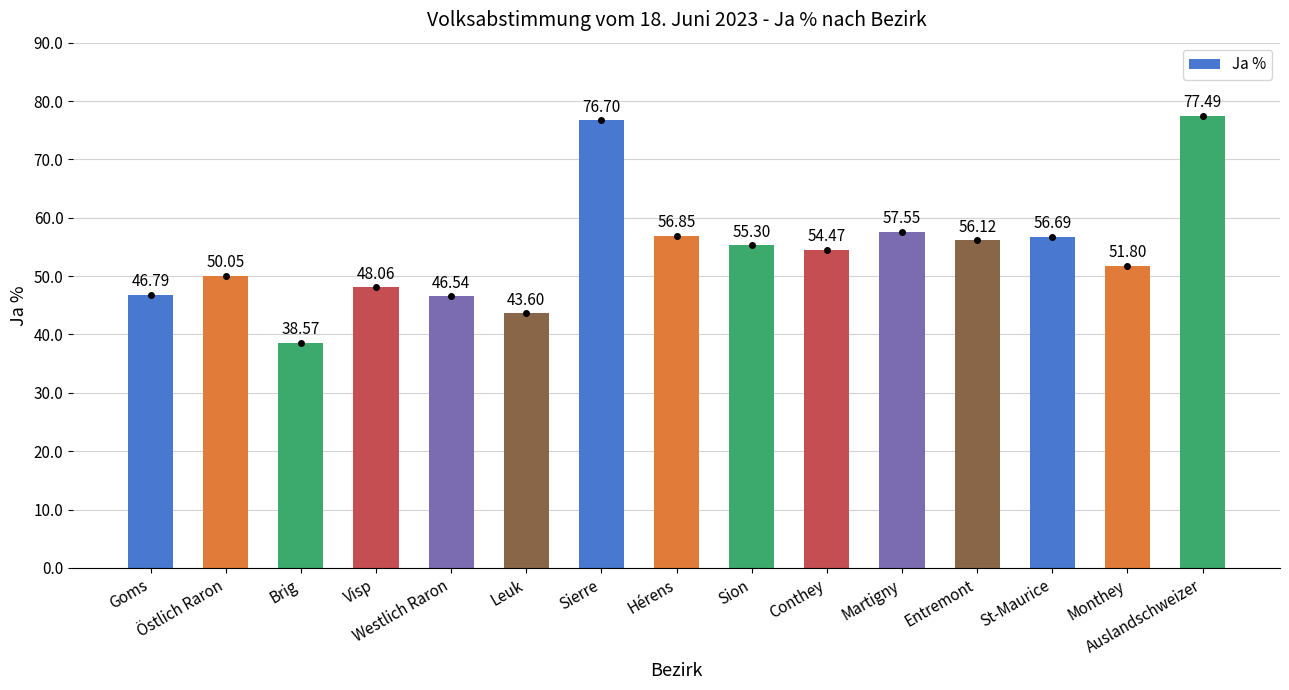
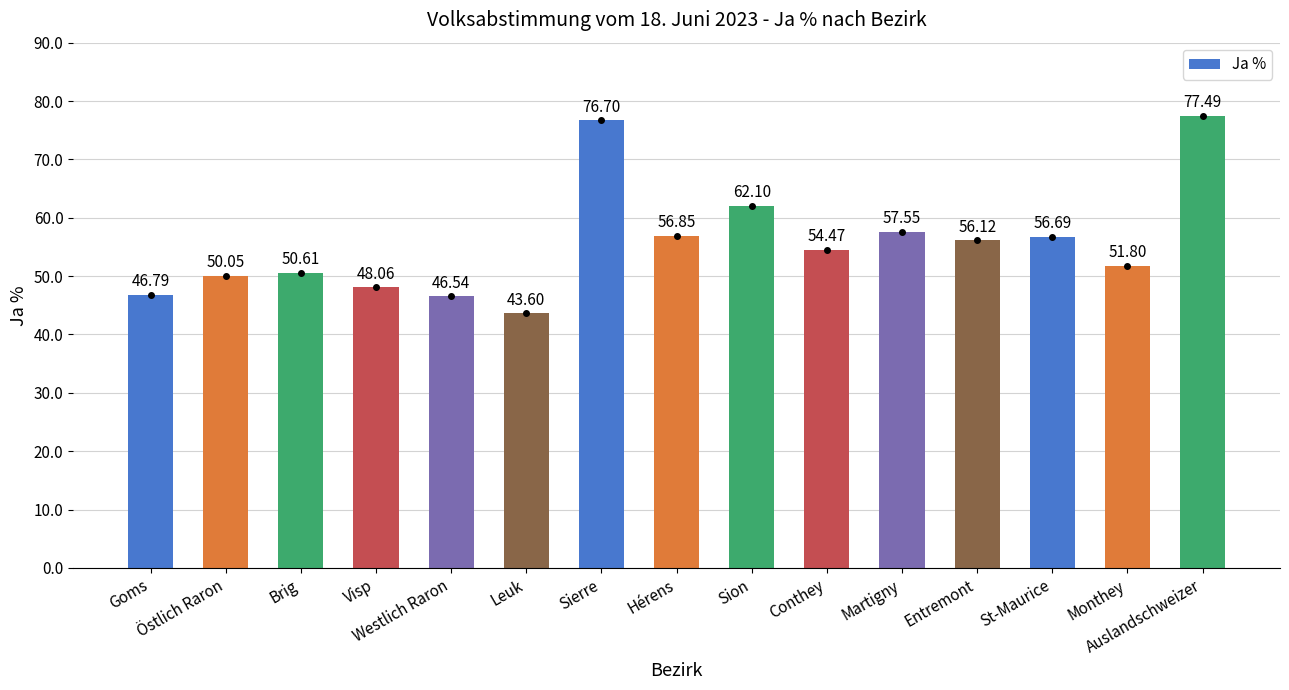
Ja %, Brig: 38.57 -> 50.61
Ja %, Sion: 55.30 -> 62.10
